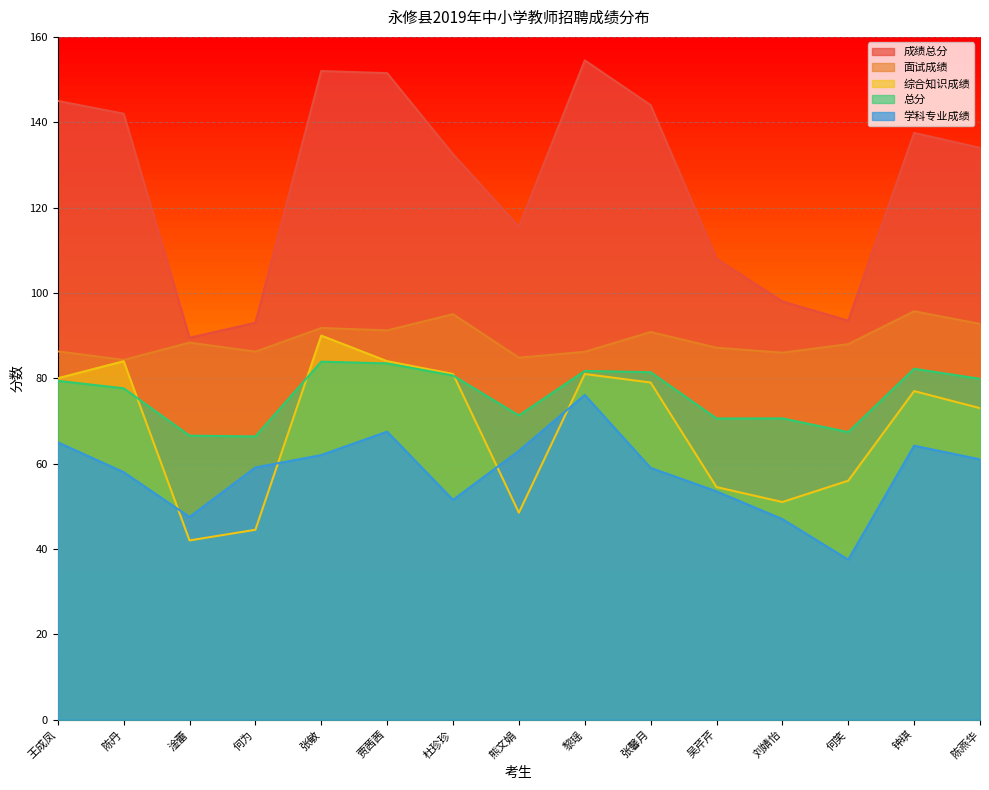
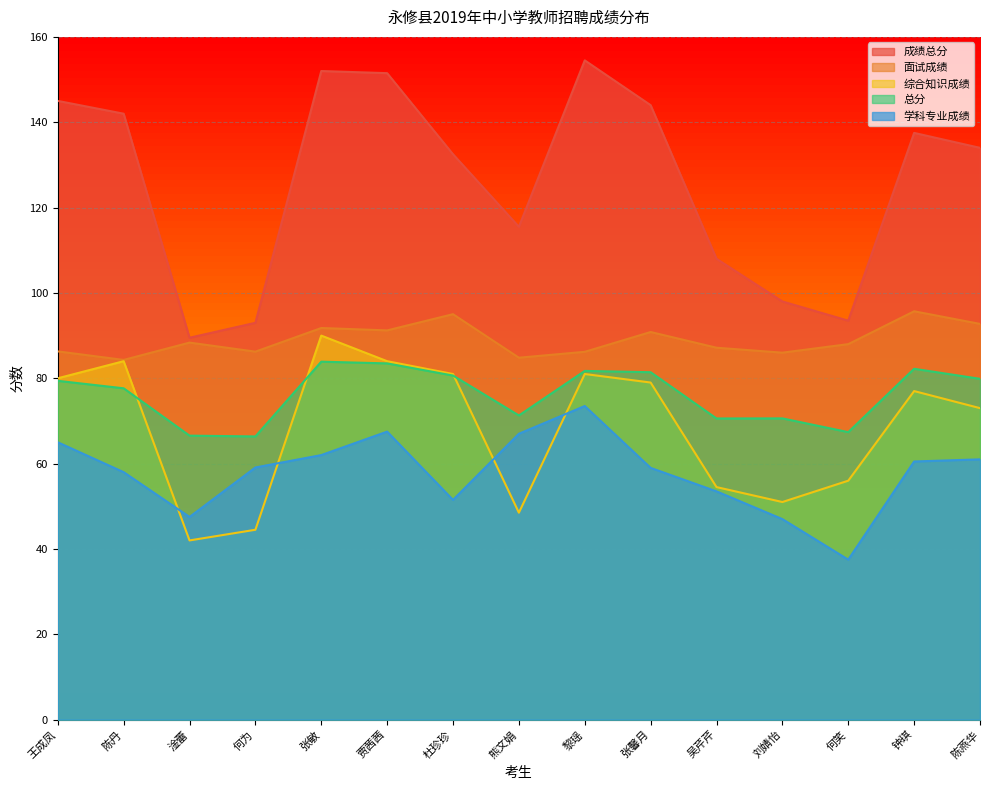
学科专业成绩, 熊文娟: 63 -> 67
学科专业成绩, 黎瑶: 76 -> 74
学科专业成绩, 钟琪: 64 -> 61
